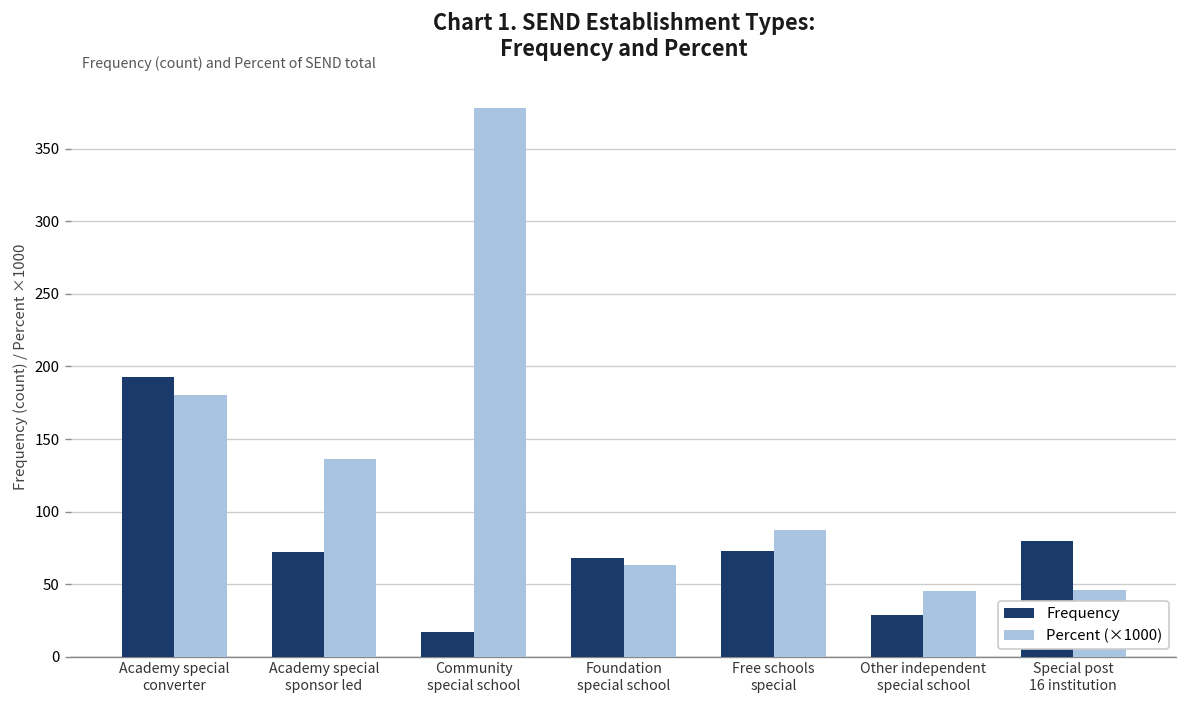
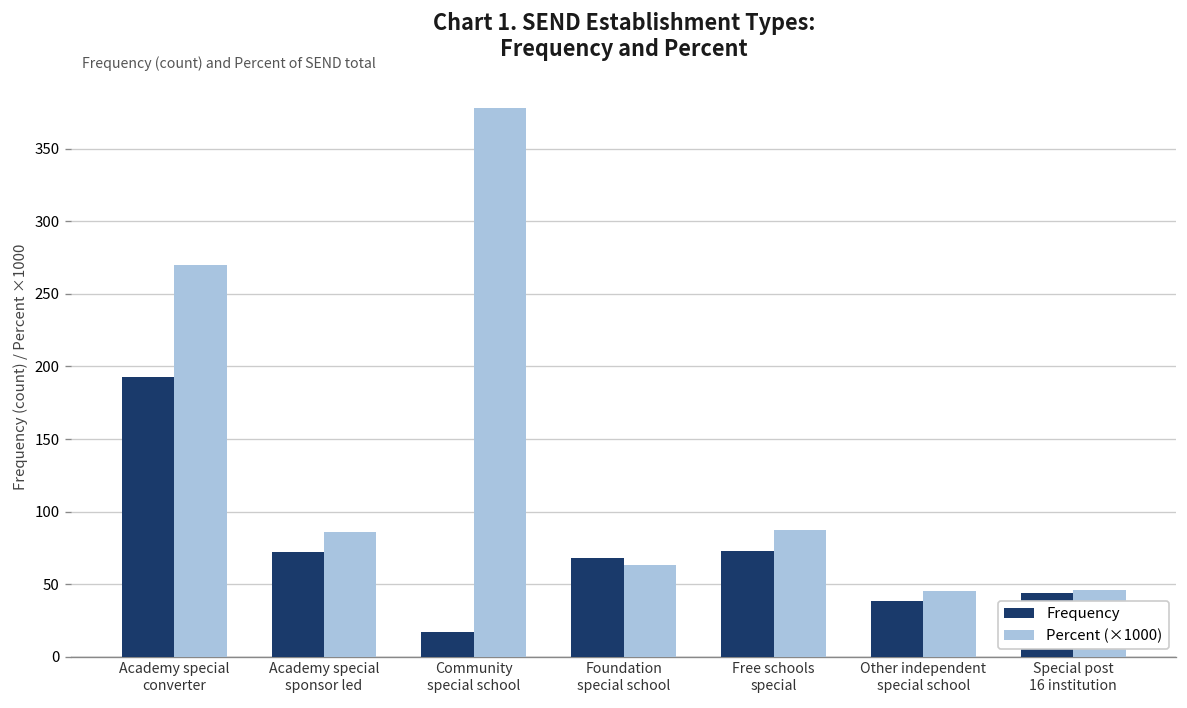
Percent (×1000), Academy special converter: 180 -> 270
Percent (×1000), Academy special sponsor led: 136 -> 86
Frequency, Other independent special school: 29 -> 38
Frequency, Special post 16 institution: 80 -> 44
